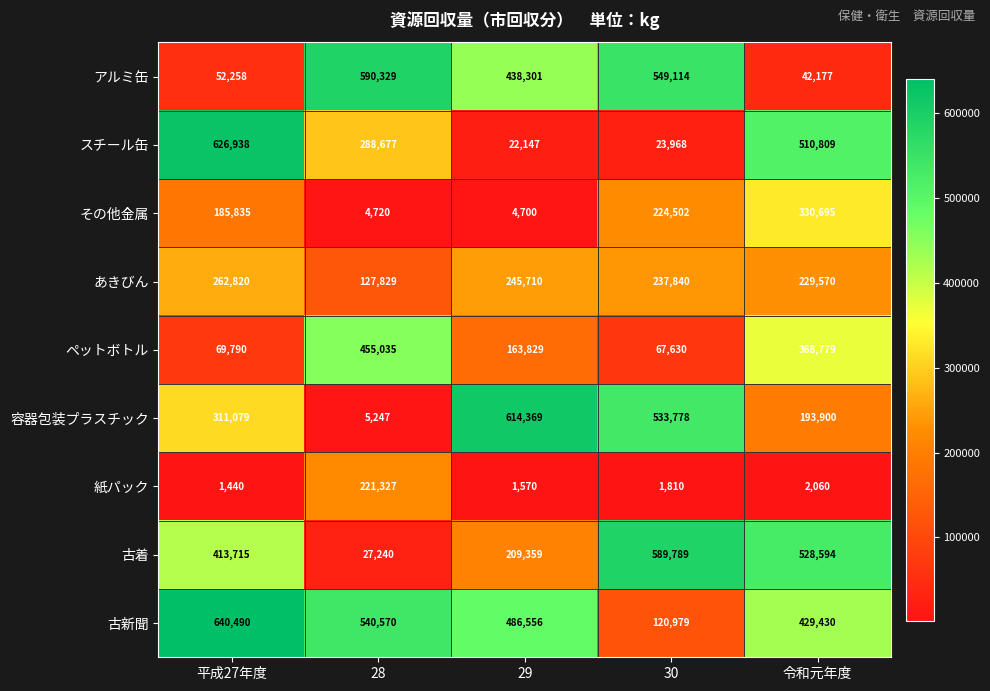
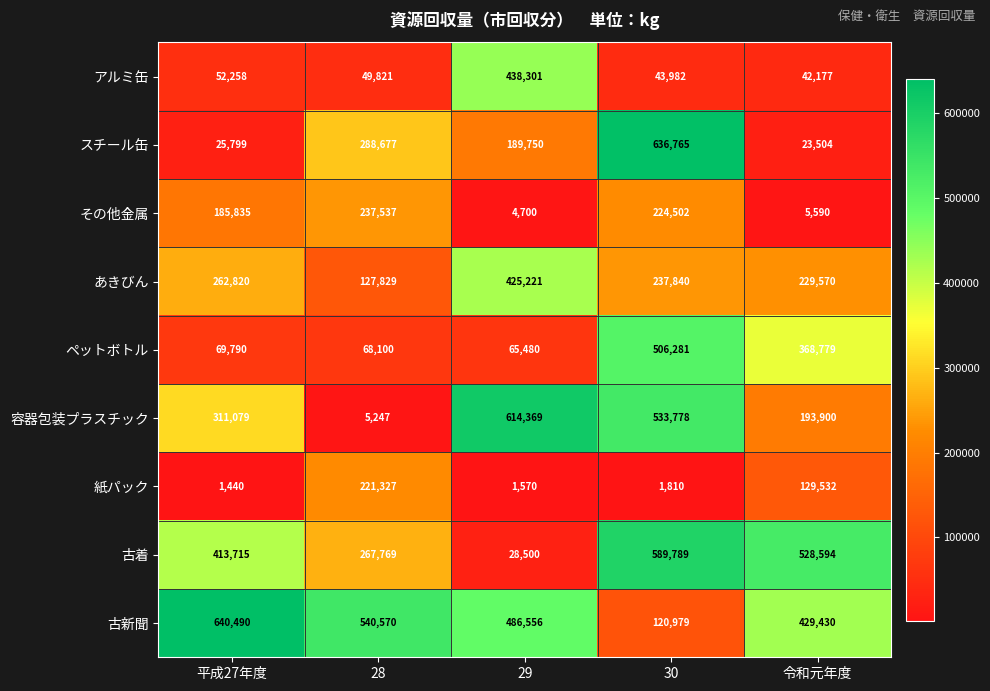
アルミ缶, 28: 590,329 -> 49,821
アルミ缶, 30: 549,114 -> 43,982
スチール缶, 平成27年度: 626,938 -> 25,799
スチール缶, 29: 22,147 -> 189,750
スチール缶, 30: 23,968 -> 636,765
スチール缶, 令和元年度: 510,809 -> 23,504
その他金属, 28: 4,720 -> 237,537
その他金属, 令和元年度: 330,695 -> 5,590
あきびん, 29: 245,710 -> 425,221
ペットボトル, 28: 455,035 -> 68,100
ペットボトル, 29: 163,829 -> 65,480
ペットボトル, 30: 67,630 -> 506,281
紙パック, 令和元年度: 2,060 -> 129,532
古着, 28: 27,240 -> 267,769
古着, 29: 209,359 -> 28,500
